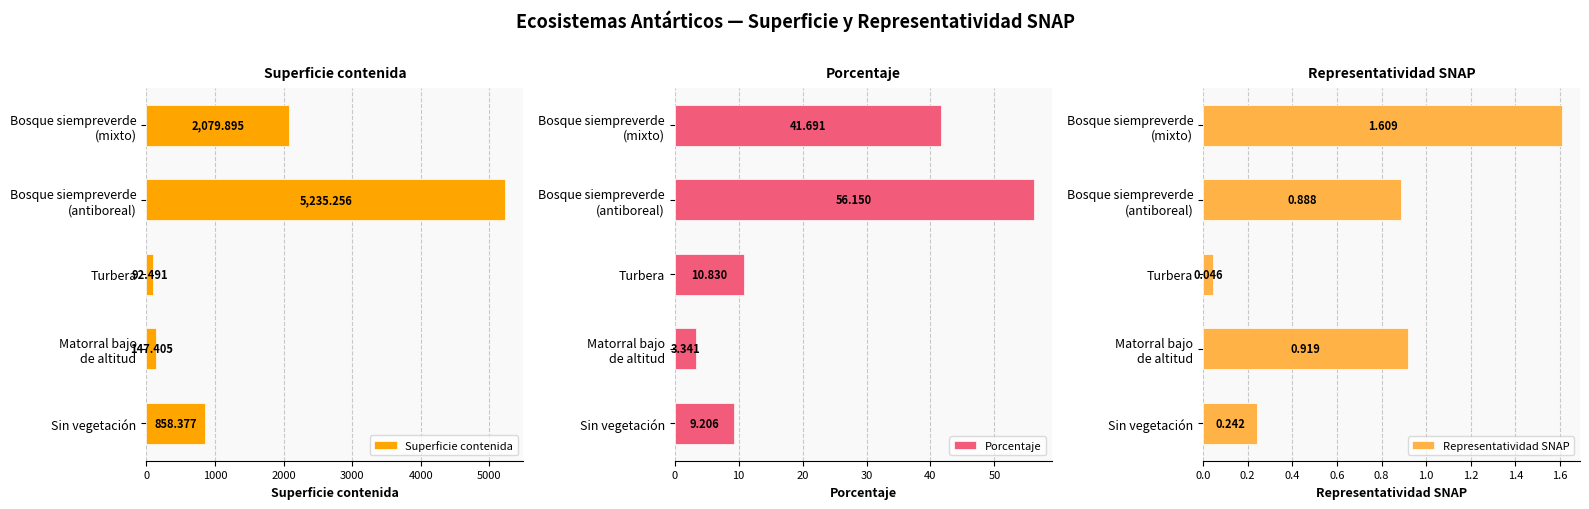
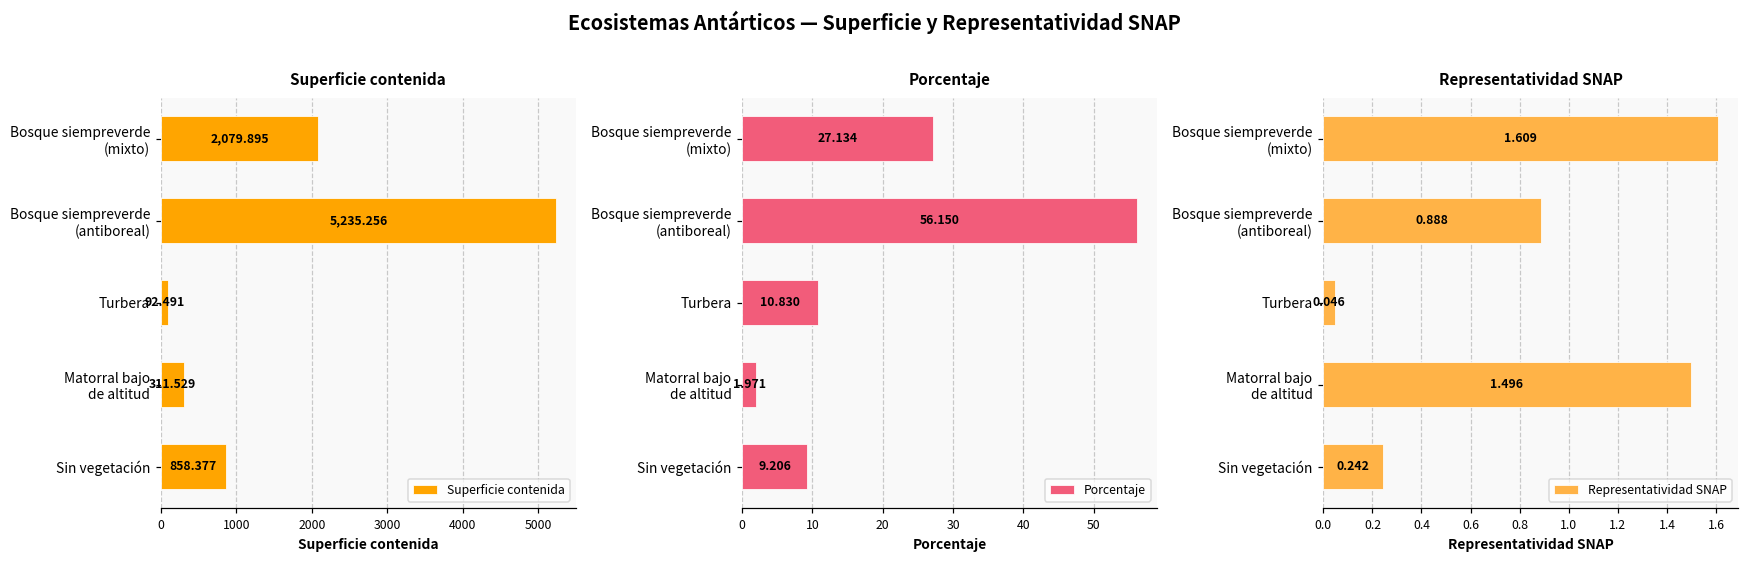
Superficie contenida, Matorral bajo de altitud: 147.405 -> 311.529
Porcentaje, Bosque siempreverde (mixto): 41.691 -> 27.134
Porcentaje, Matorral bajo de altitud: 3.341 -> 1.971
Representatividad SNAP, Matorral bajo de altitud: 0.919 -> 1.496
